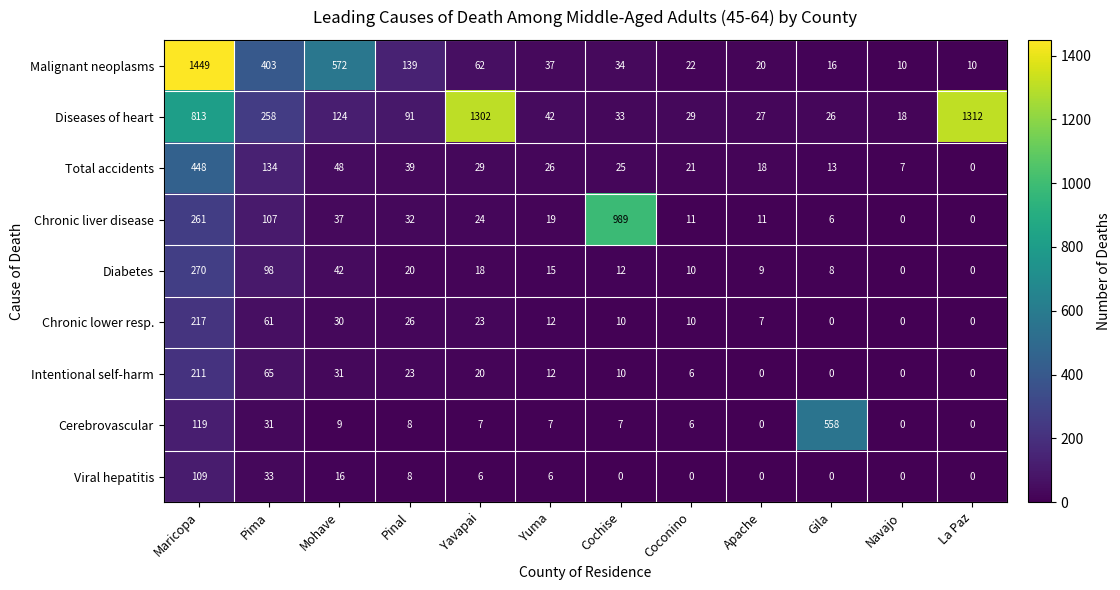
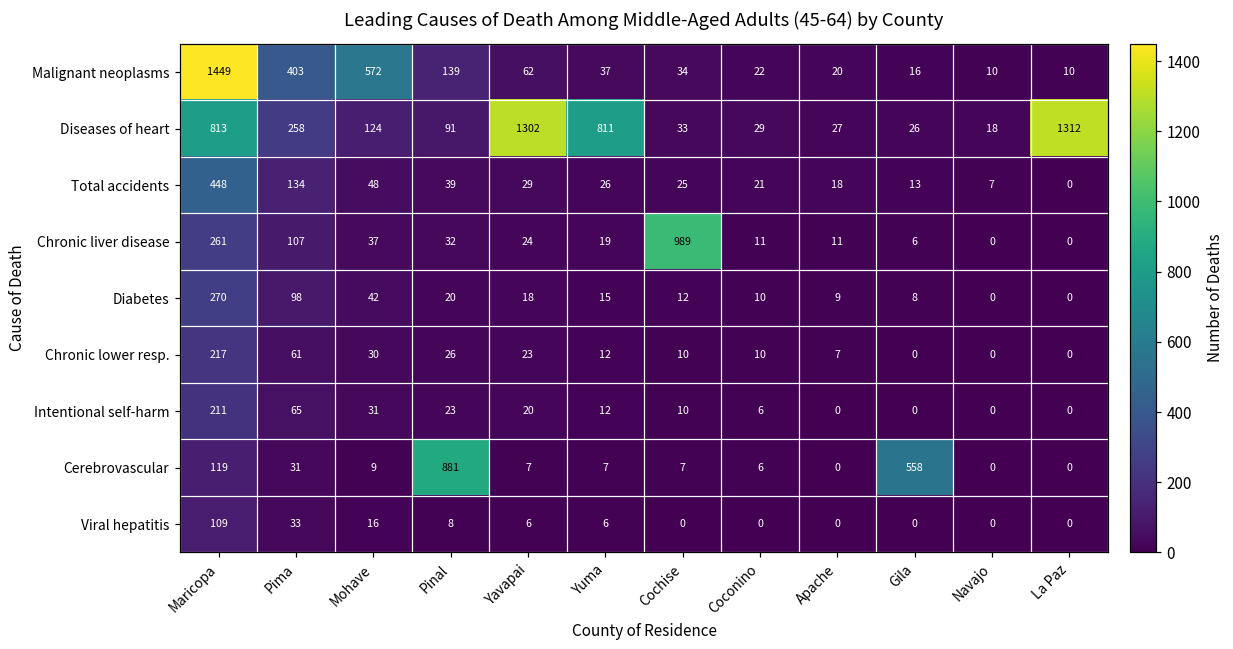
Diseases of heart, Yuma: 42 -> 811
Cerebrovascular, Pinal: 8 -> 881
